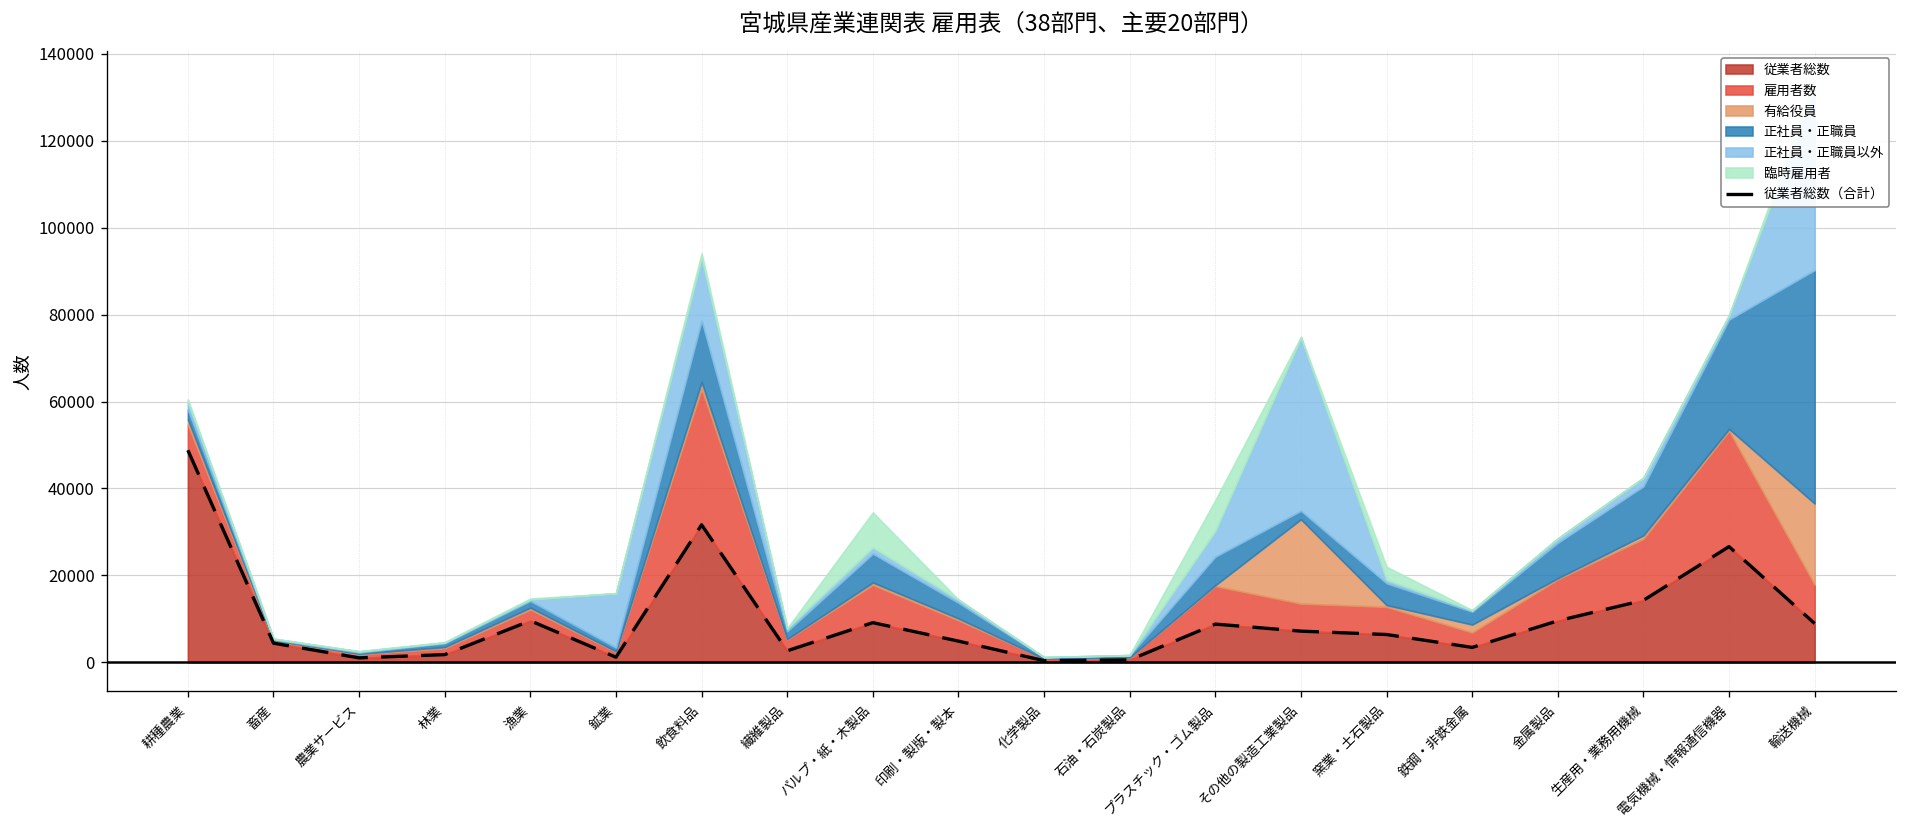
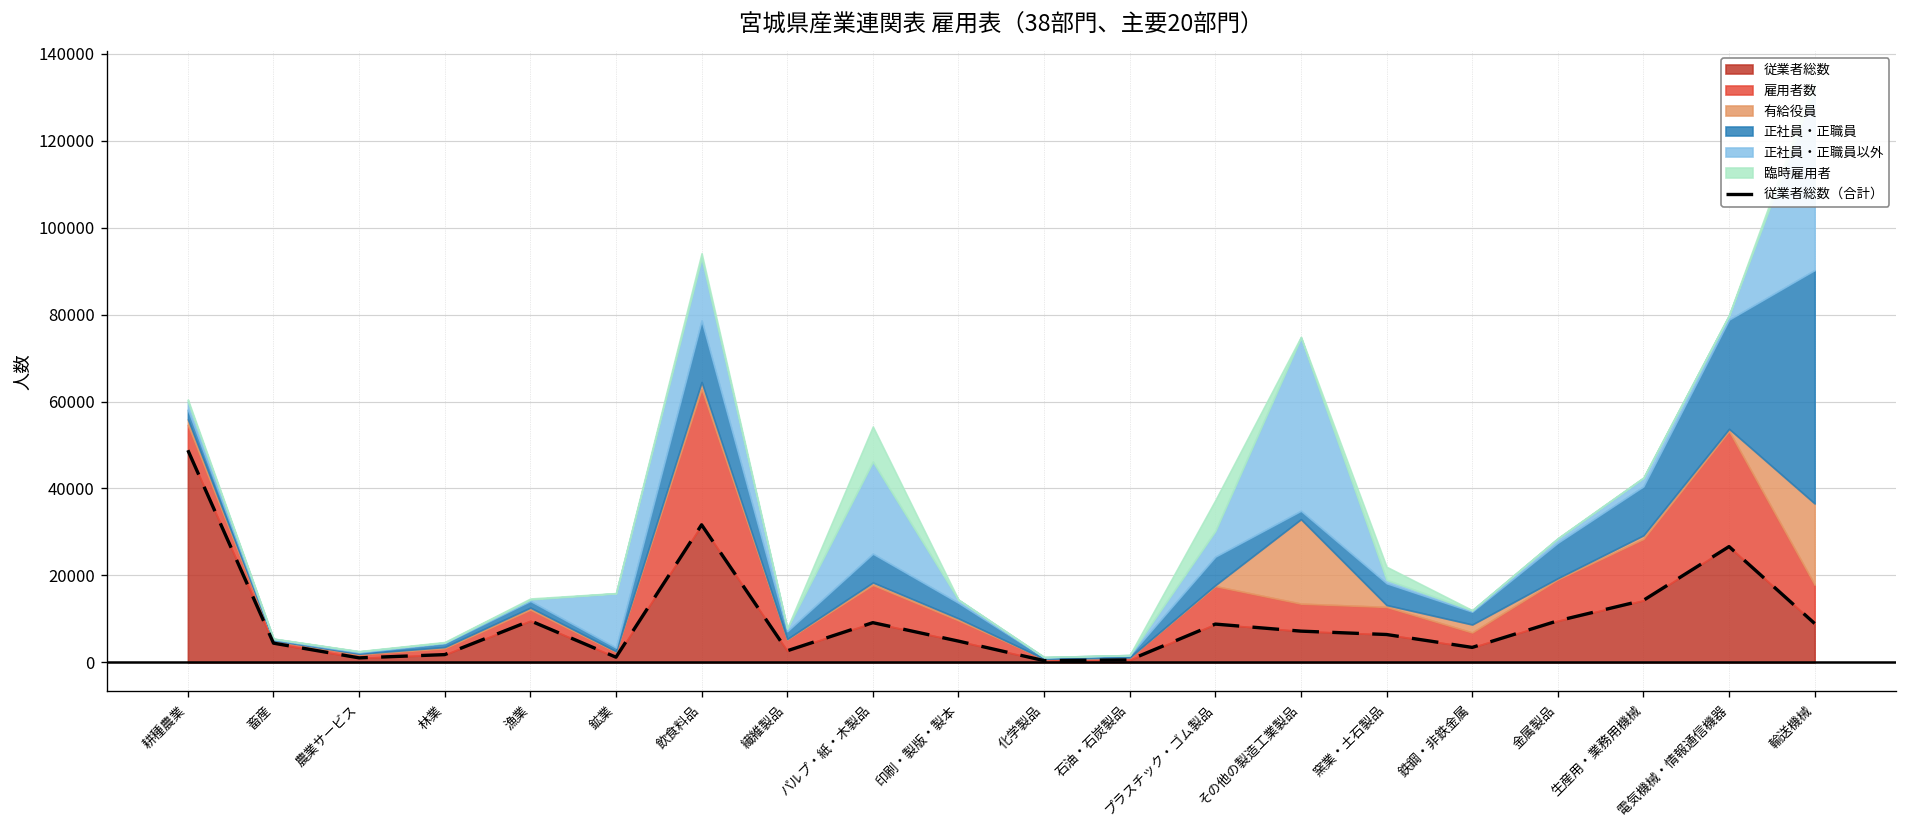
正社員・正職員以外, パルプ・紙・木製品: 1000 -> 21000
